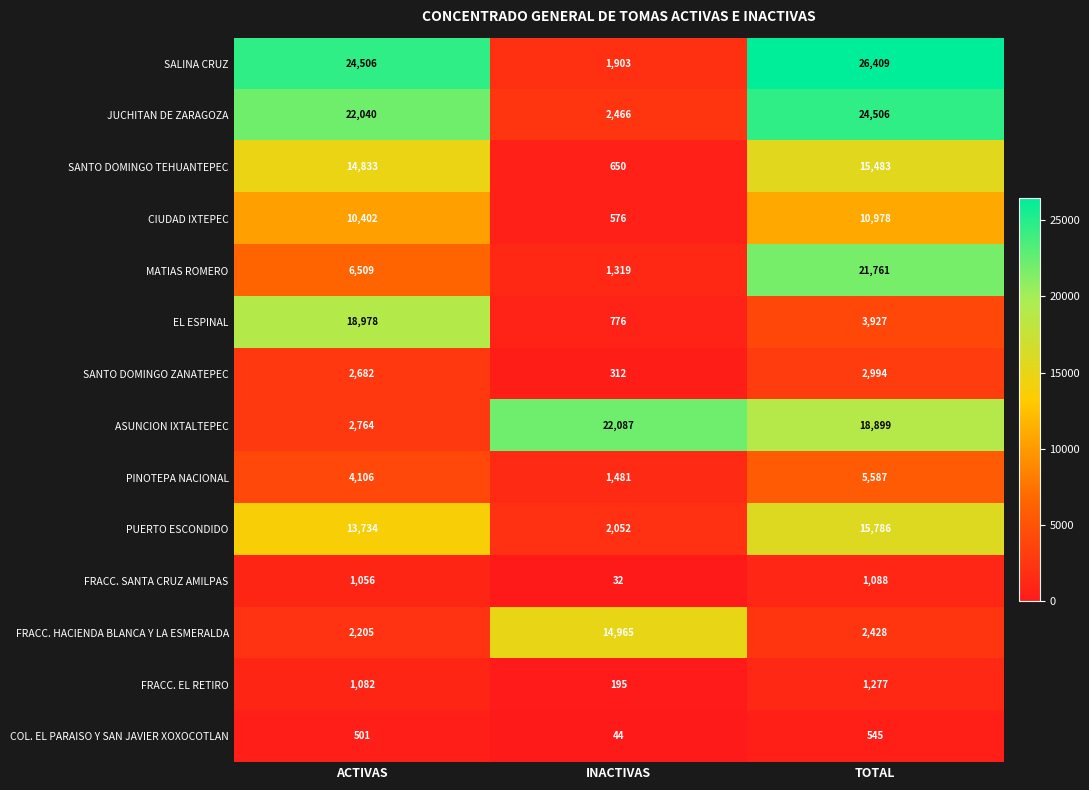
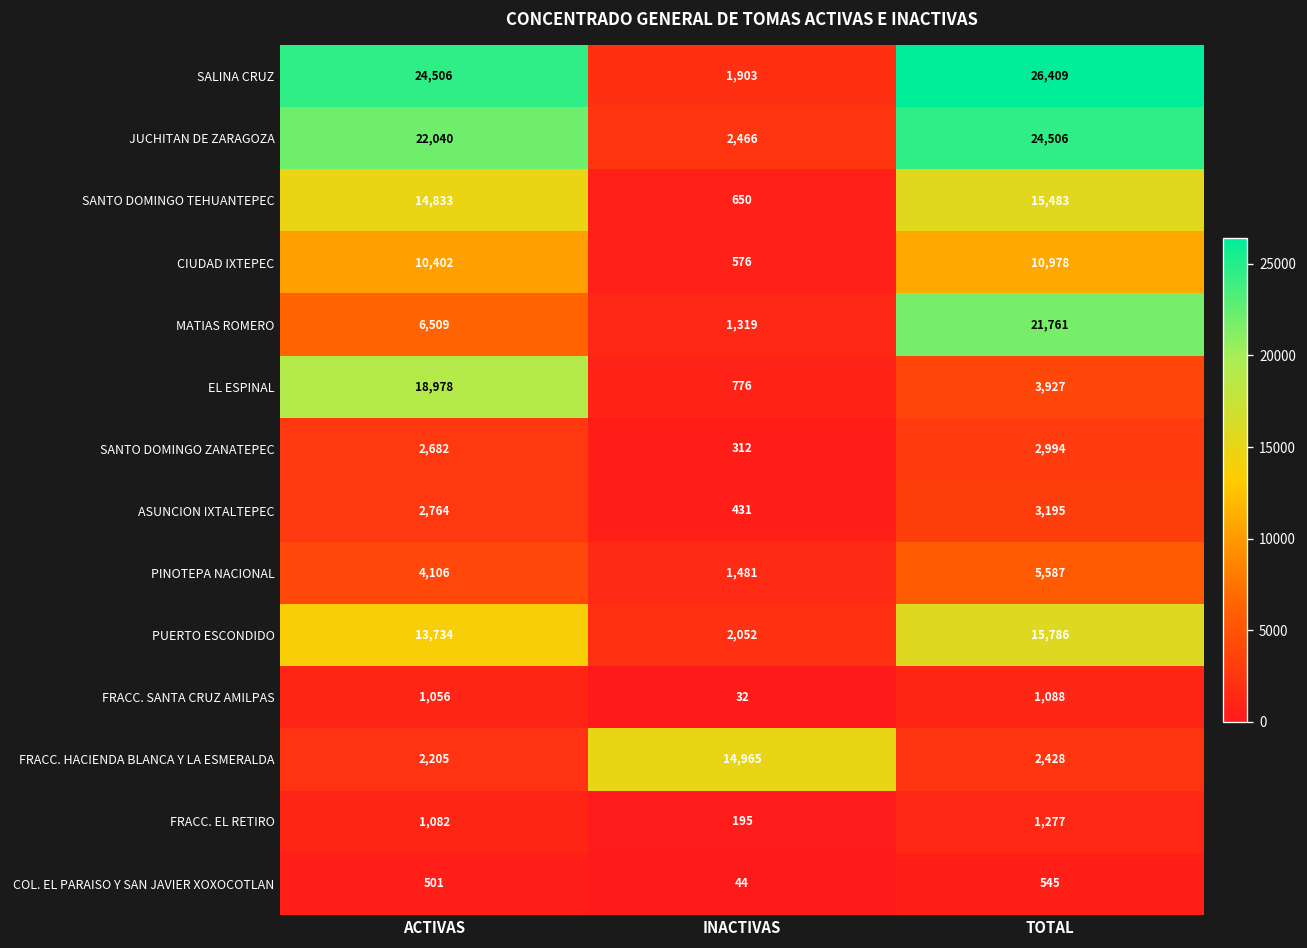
ASUNCION IXTALTEPEC, INACTIVAS: 22,087 -> 431
ASUNCION IXTALTEPEC, TOTAL: 18,899 -> 3,195
